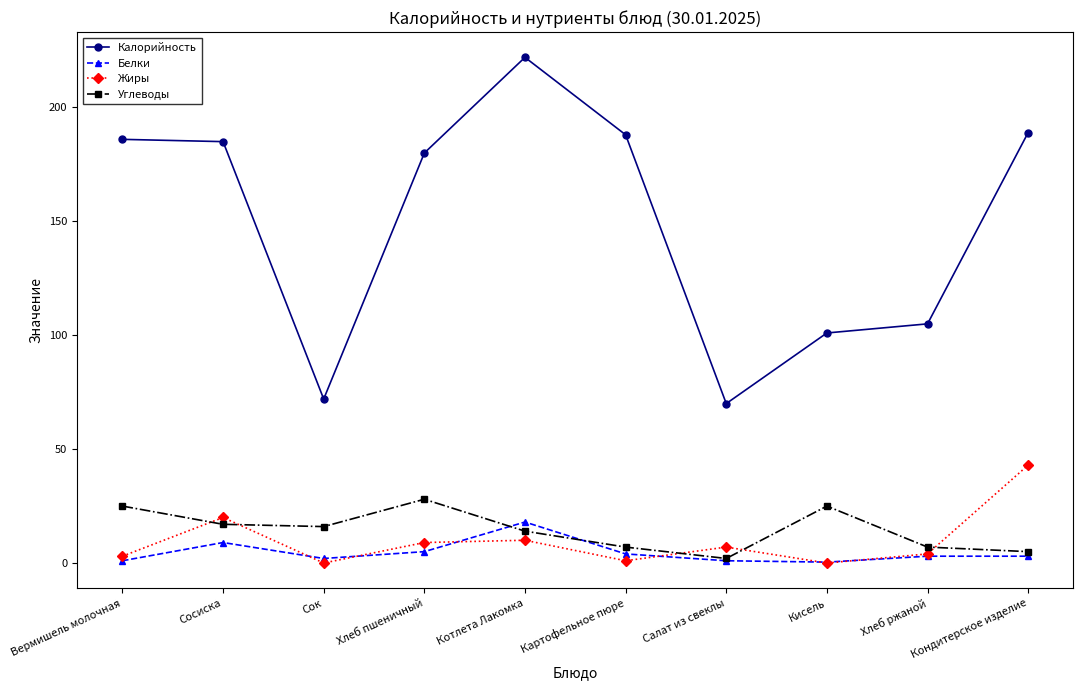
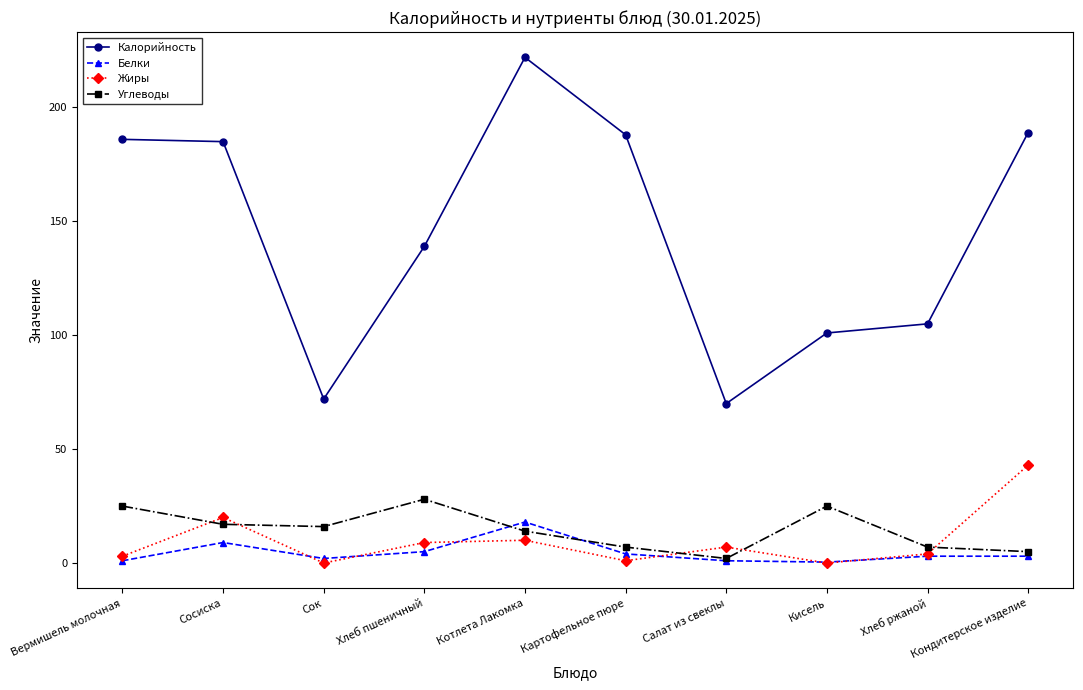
Калорийность, Хлеб пшеничный: 180 -> 139
